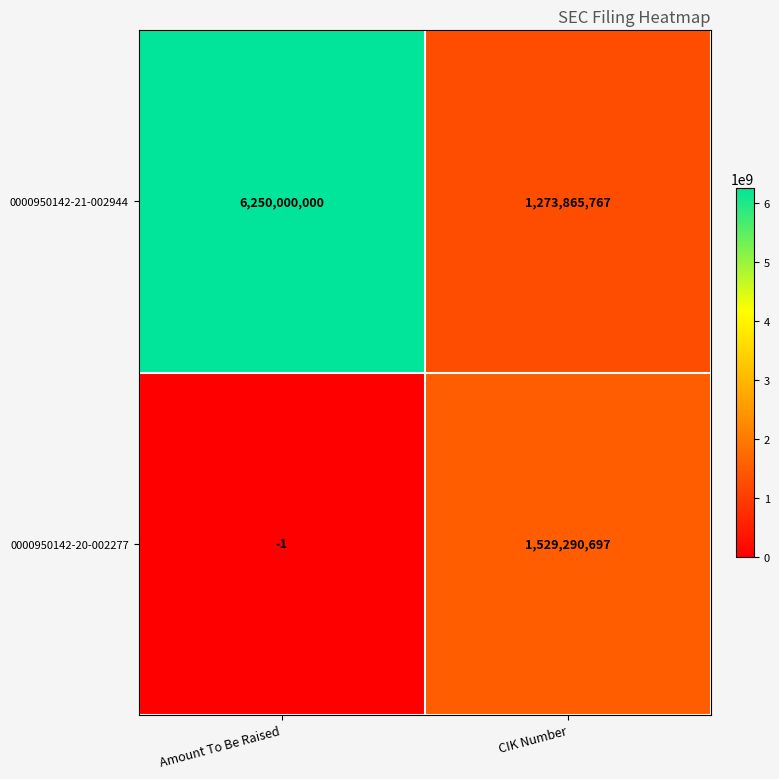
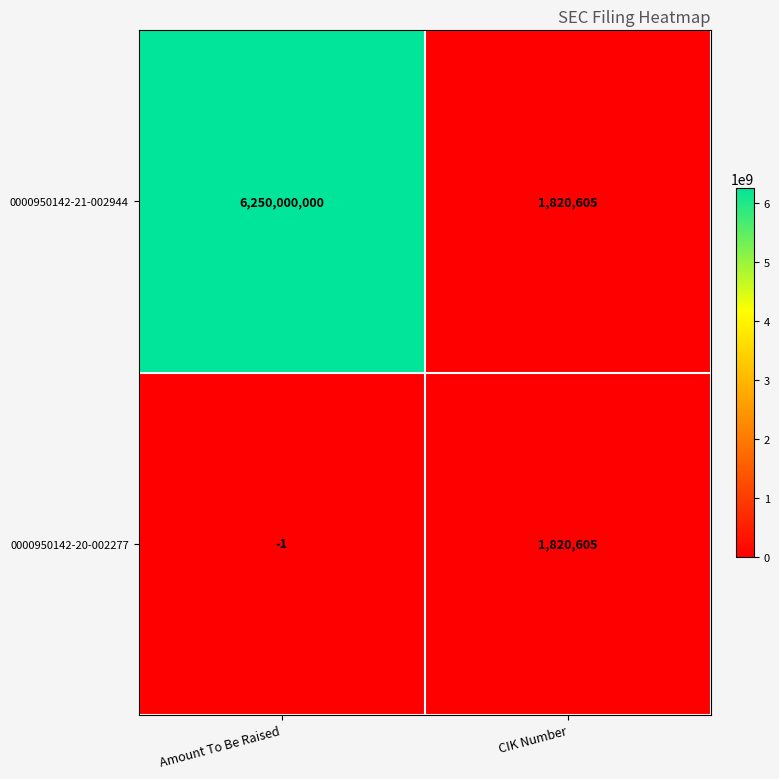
0000950142-21-002944, CIK Number: 1,273,865,767 -> 1,820,605
0000950142-20-002277, CIK Number: 1,529,290,697 -> 1,820,605
